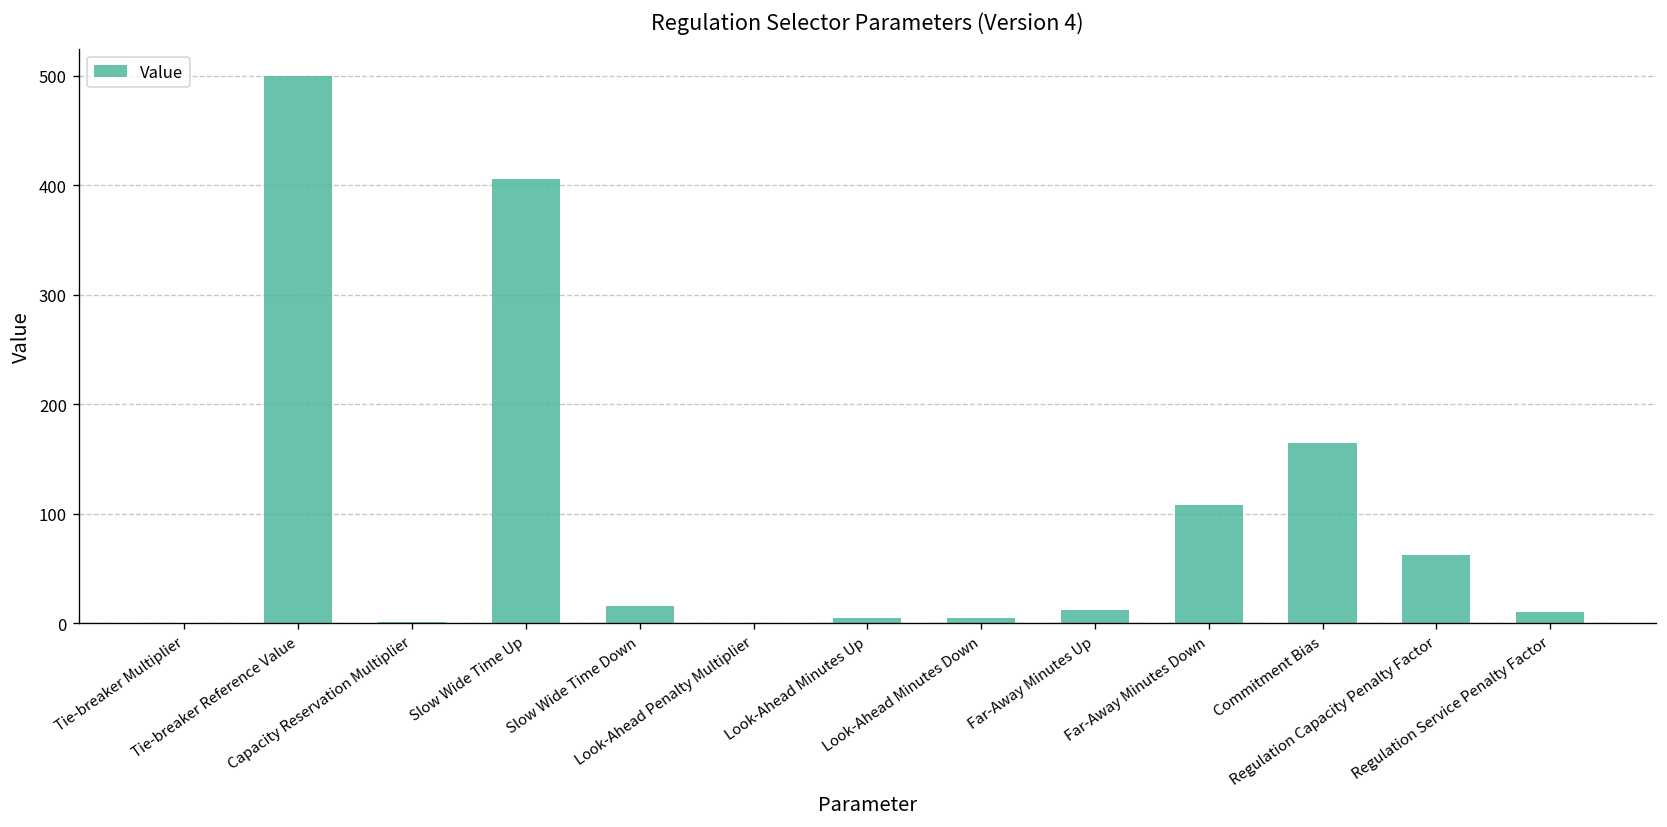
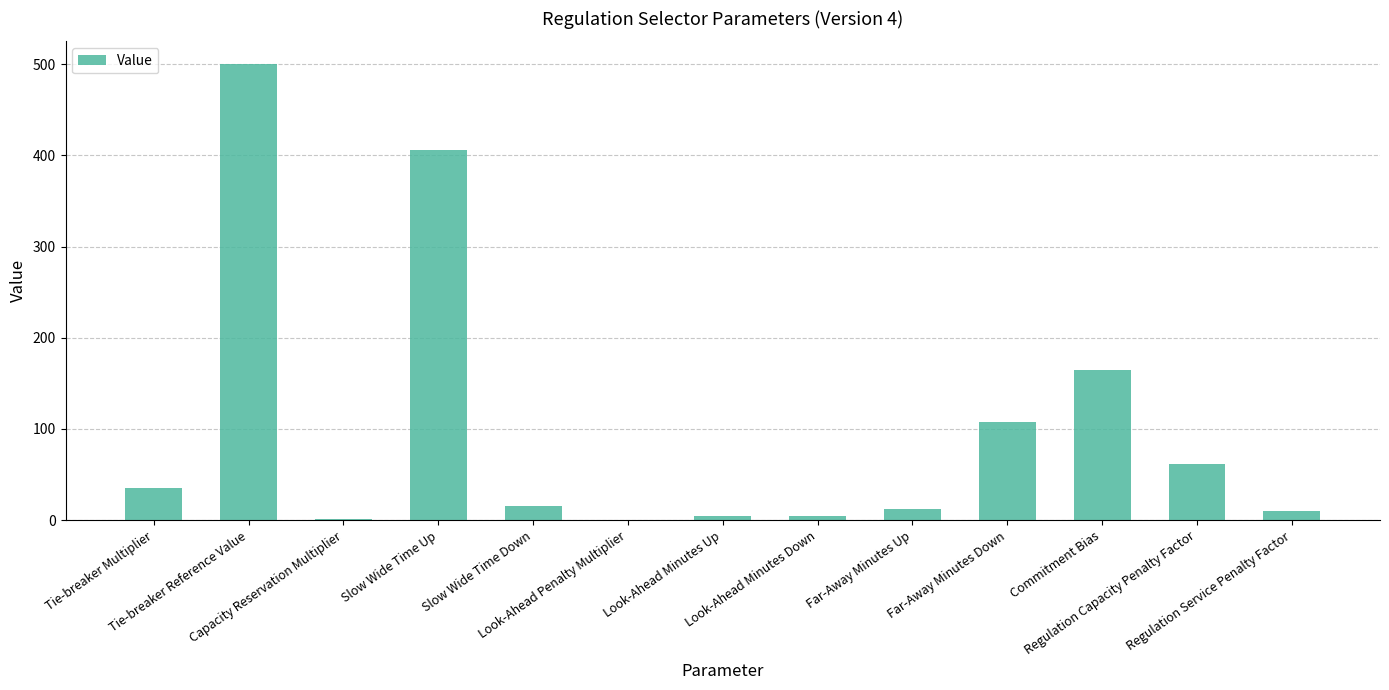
Tie-breaker Multiplier: 0 -> 40
